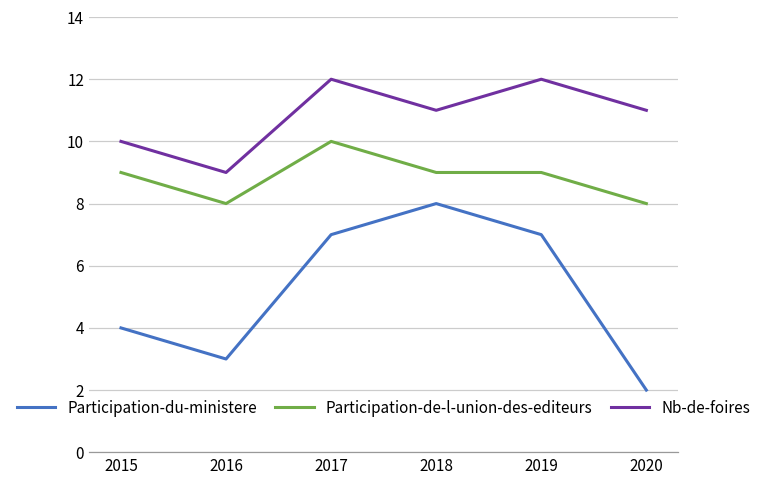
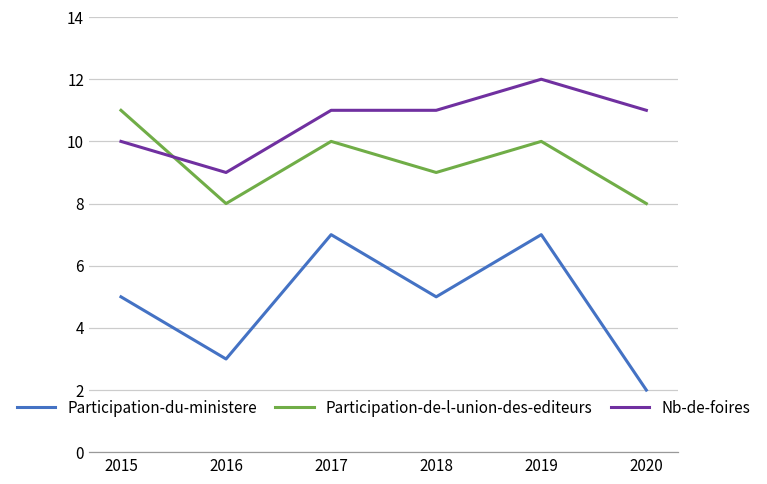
Participation-du-ministere, 2015: 4 -> 5
Participation-de-l-union-des-editeurs, 2015: 9 -> 11
Nb-de-foires, 2017: 12 -> 11
Participation-du-ministere, 2018: 8 -> 5
Participation-de-l-union-des-editeurs, 2019: 9 -> 10
